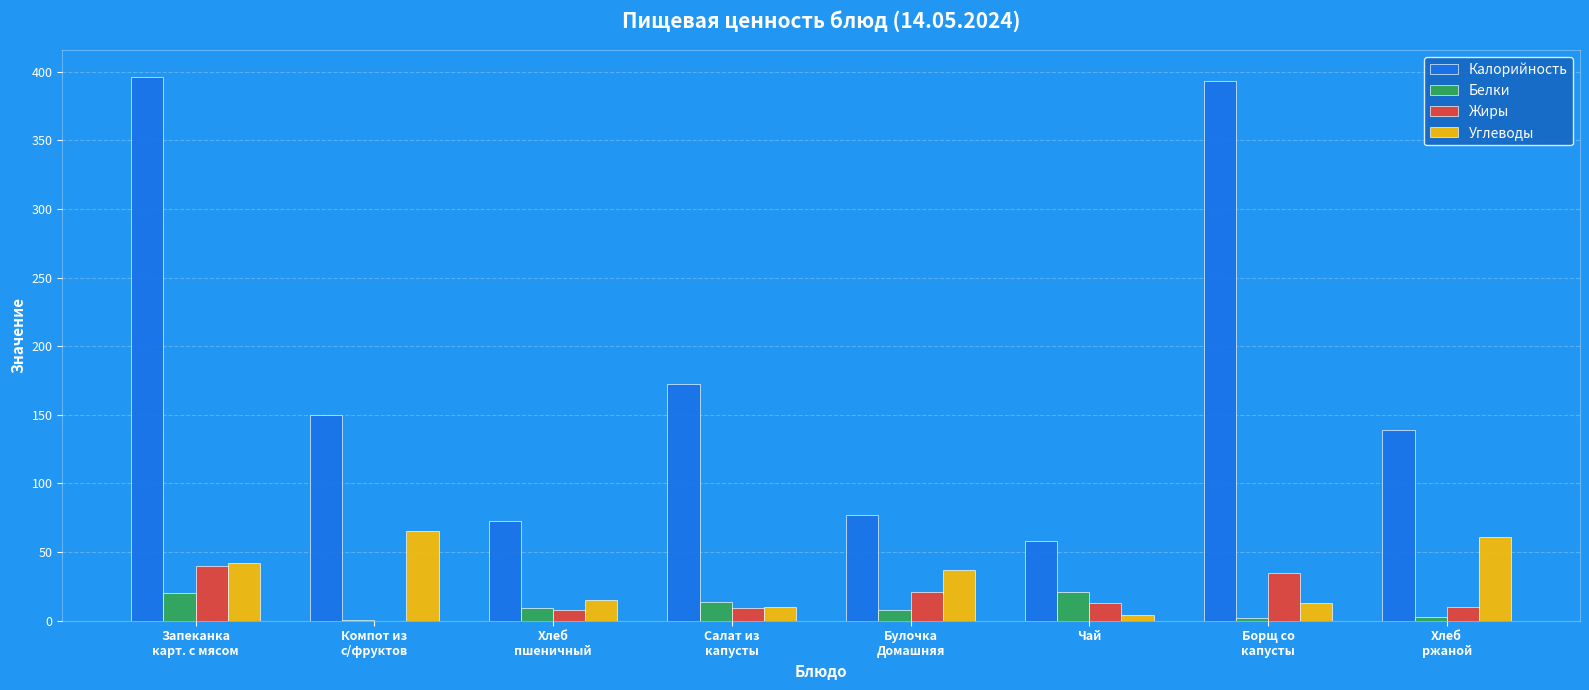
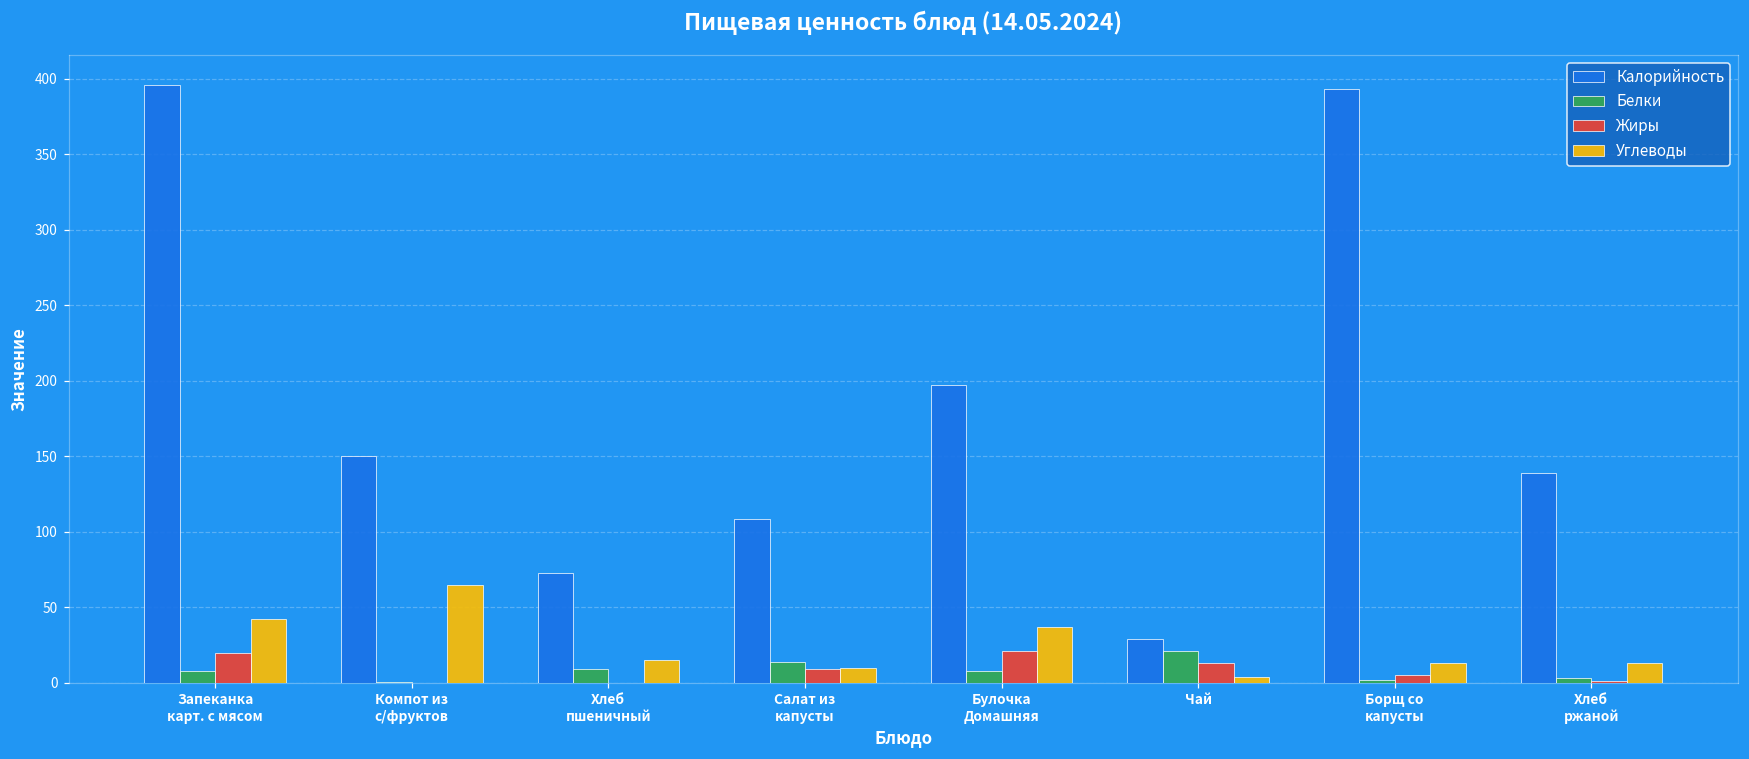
Белки, Запеканка карт. с мясом: 20 -> 8
Жиры, Запеканка карт. с мясом: 40 -> 20
Жиры, Хлеб пшеничный: 8 -> 0
Калорийность, Салат из капусты: 173 -> 109
Калорийность, Булочка Домашняя: 77 -> 197
Калорийность, Чай: 58 -> 29
Жиры, Борщ со капусты: 35 -> 5
Жиры, Хлеб ржаной: 10 -> 1
Углеводы, Хлеб ржаной: 61 -> 13
